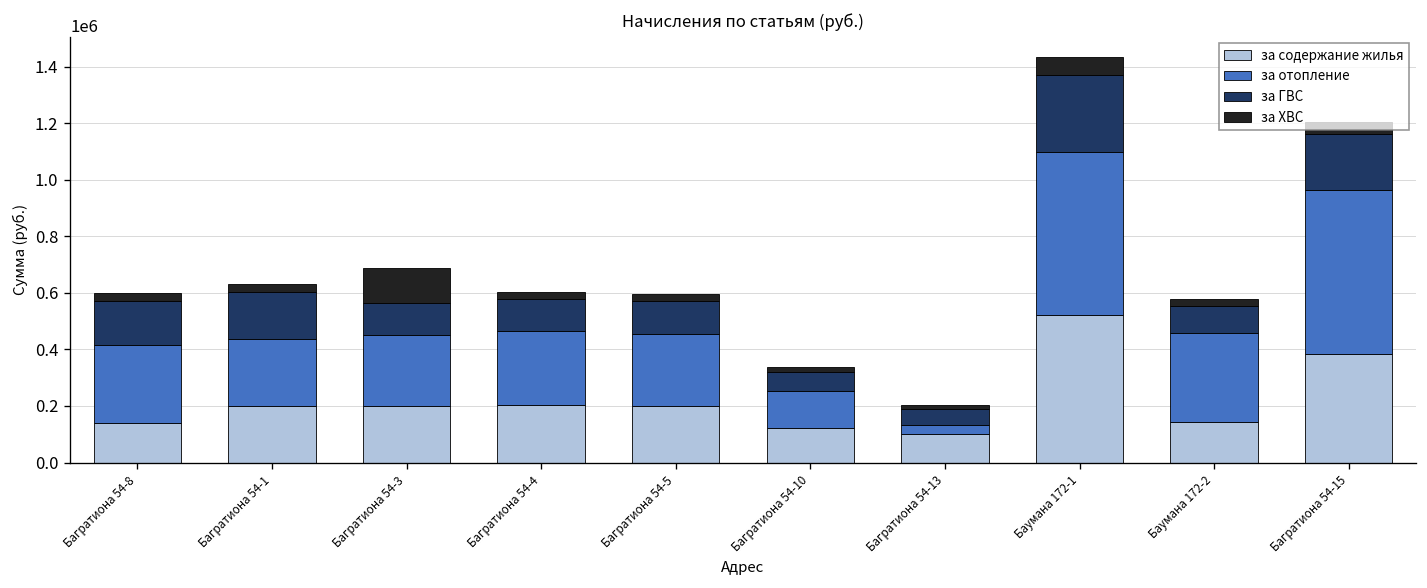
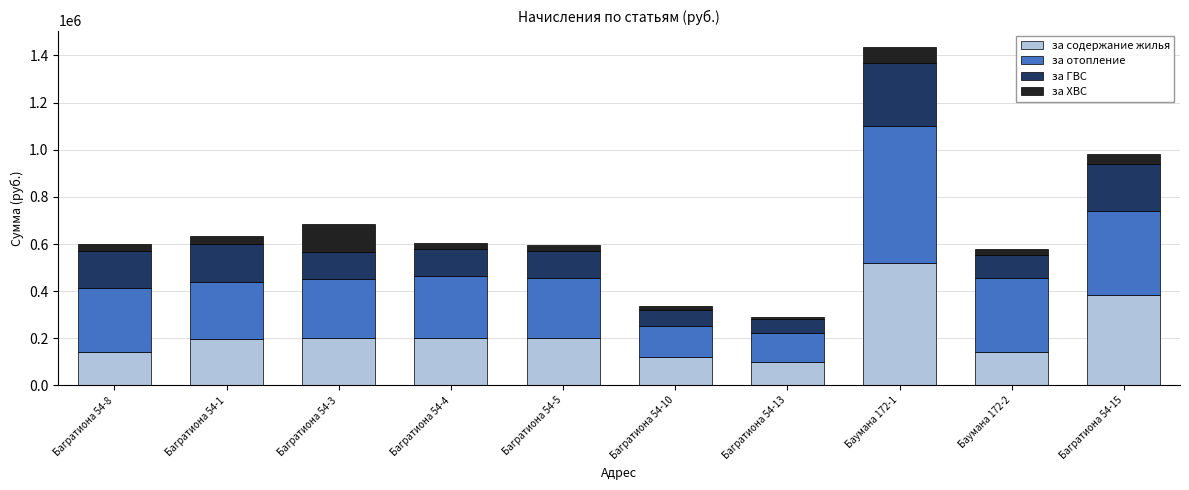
за отопление, Багратиона 54-13: 30000 -> 120000
за отопление, Багратиона 54-15: 580000 -> 360000
